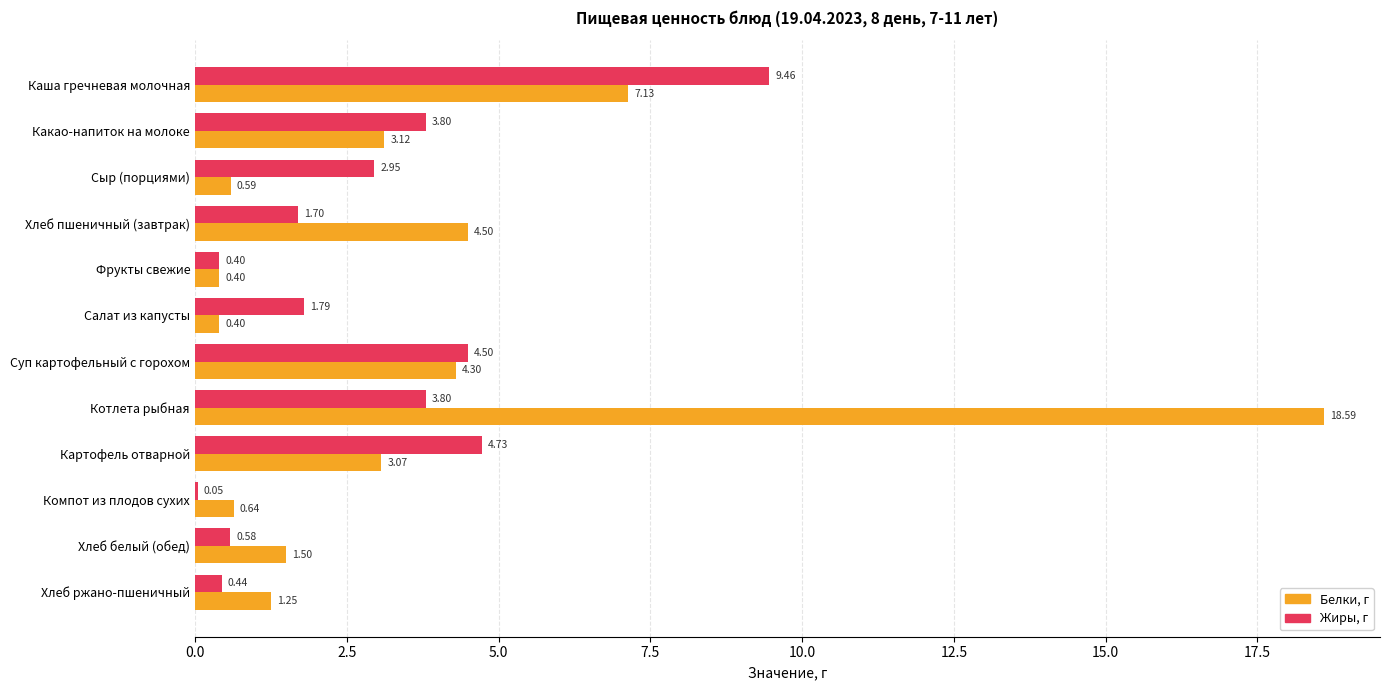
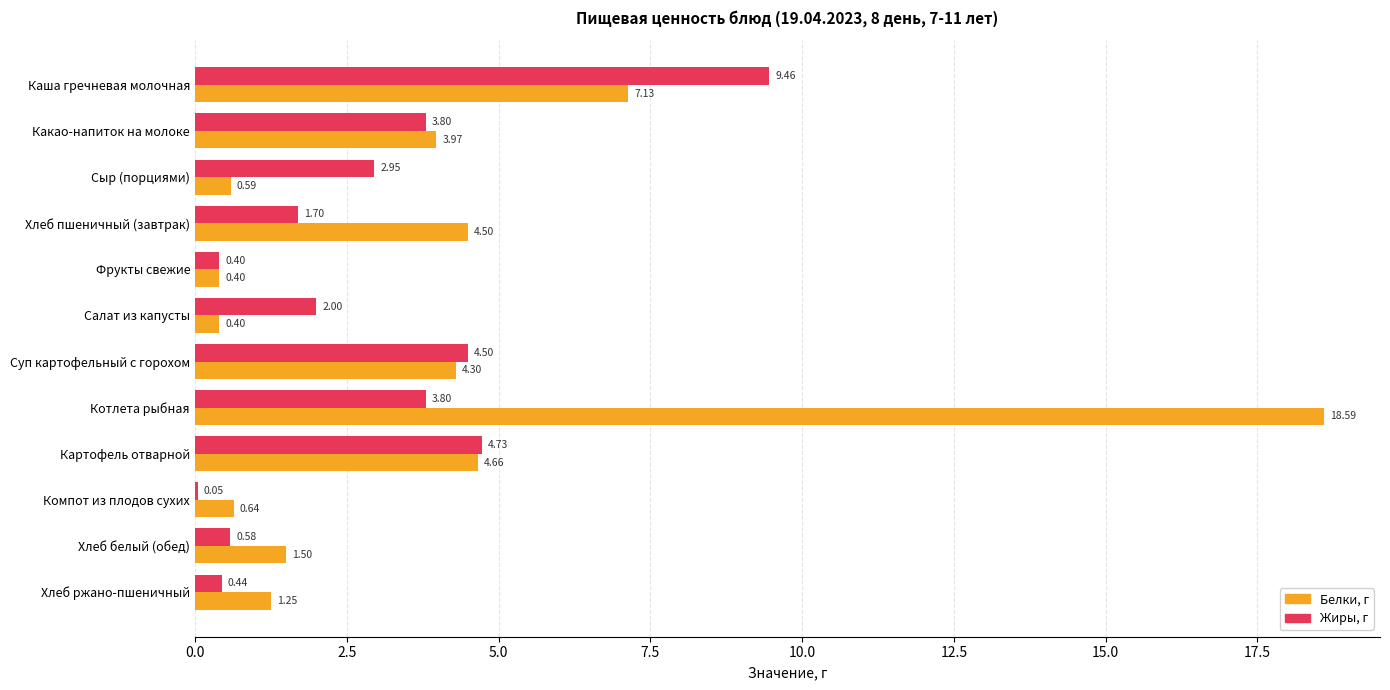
Белки, г, Какао-напиток на молоке: 3.12 -> 3.97
Жиры, г, Салат из капусты: 1.79 -> 2.00
Белки, г, Картофель отварной: 3.07 -> 4.66
